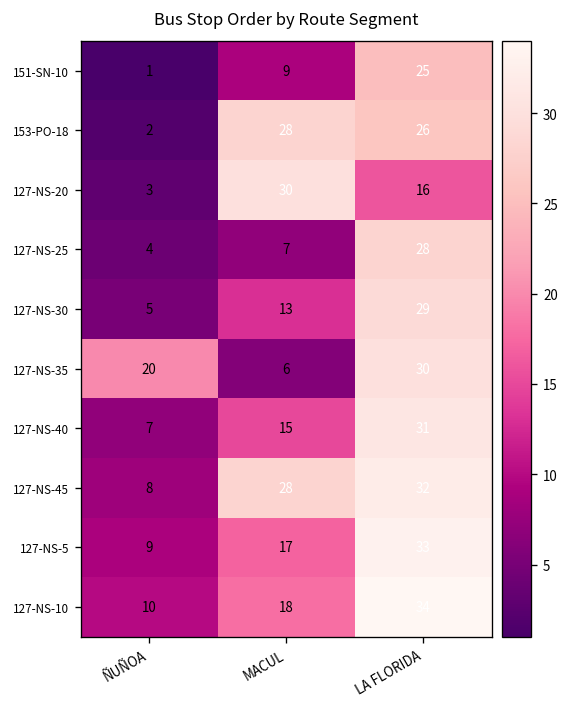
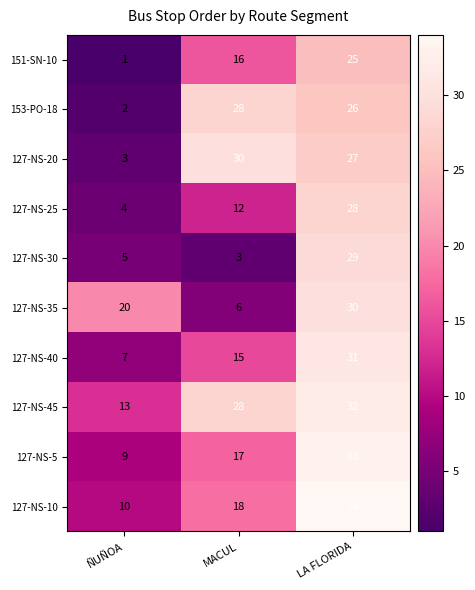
151-SN-10, MACUL: 9 -> 16
127-NS-20, LA FLORIDA: 16 -> 27
127-NS-25, MACUL: 7 -> 12
127-NS-30, MACUL: 13 -> 3
127-NS-45, ÑUÑOA: 8 -> 13
